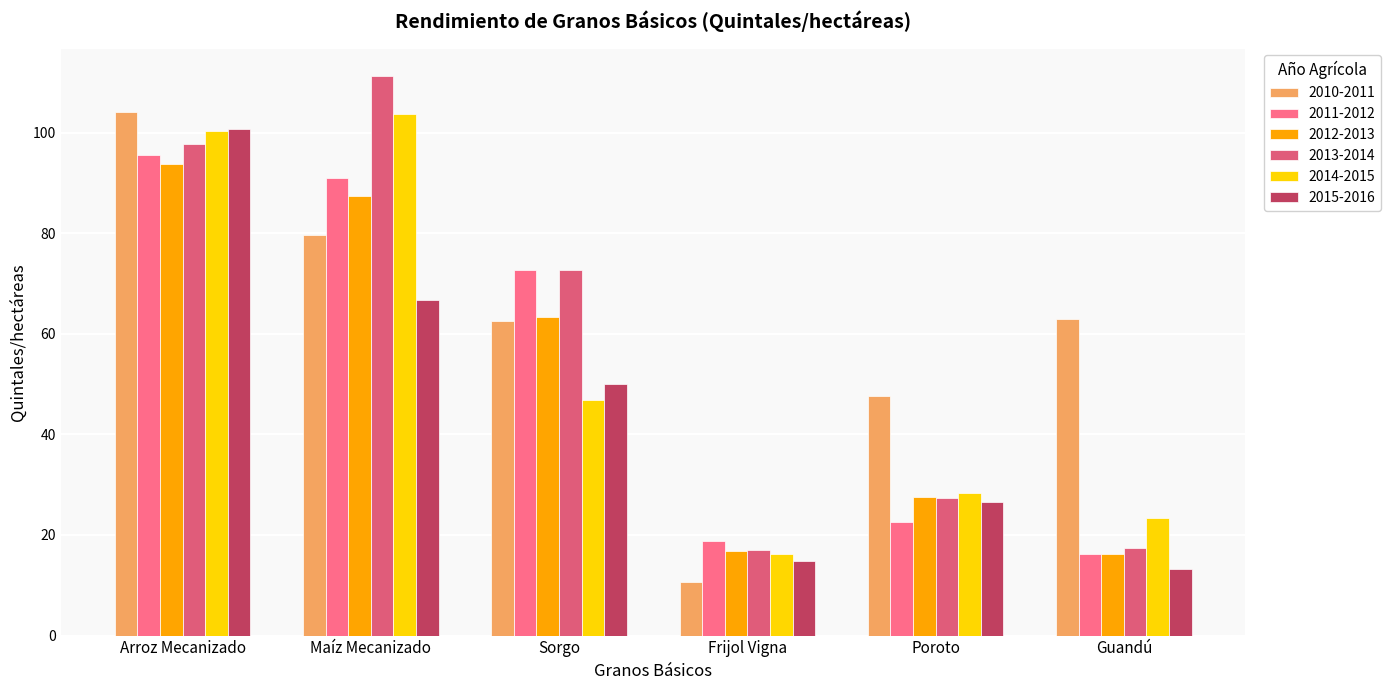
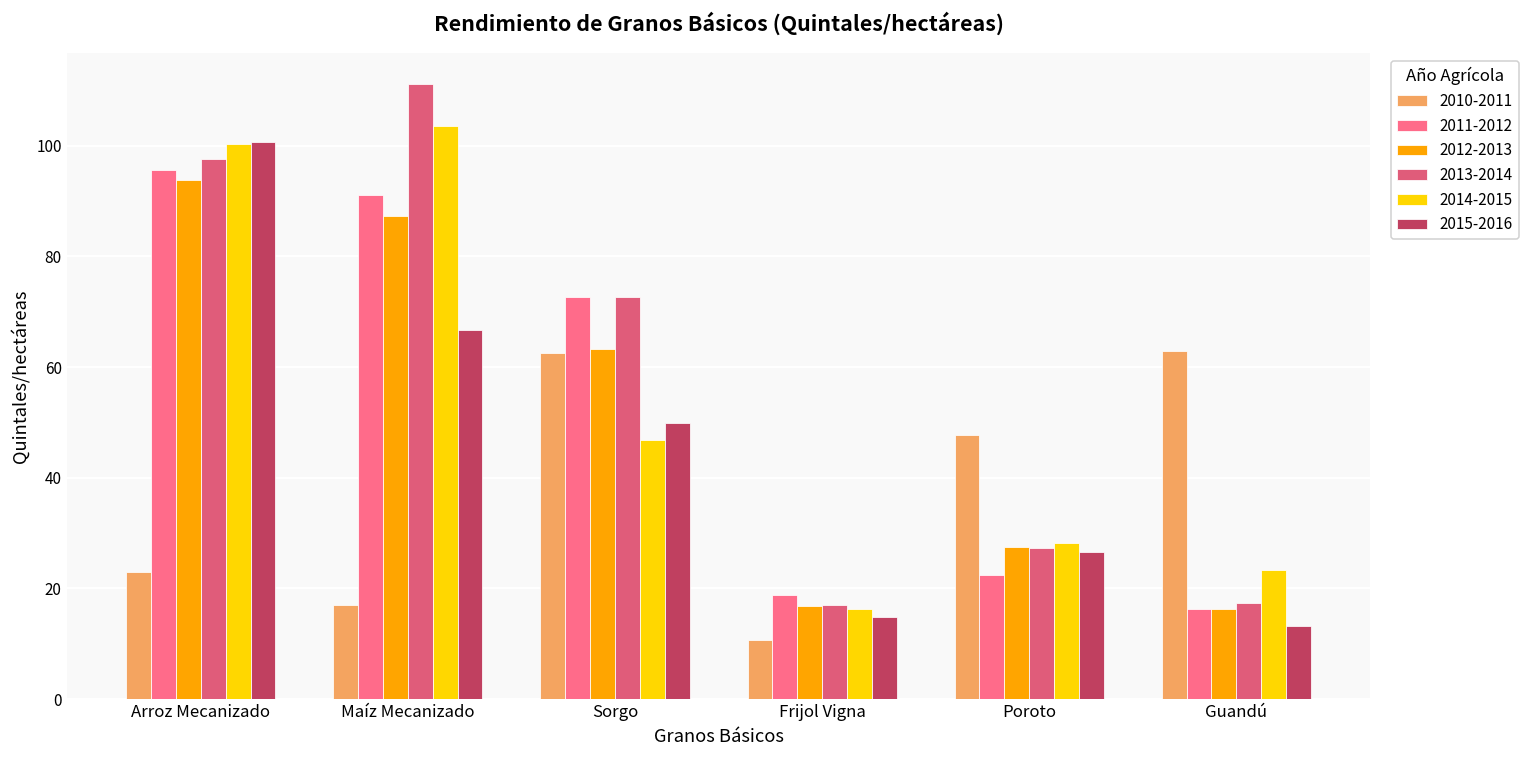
2010-2011, Arroz Mecanizado: 104 -> 23
2010-2011, Maíz Mecanizado: 80 -> 17
